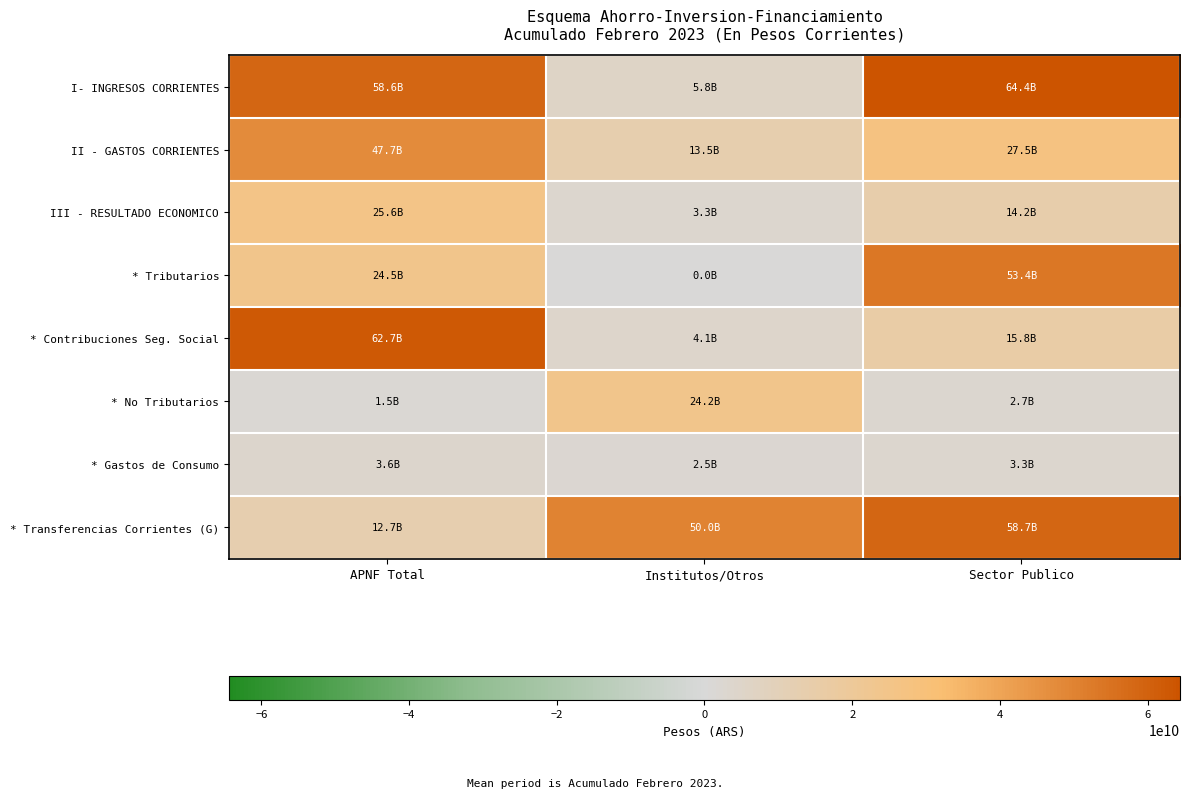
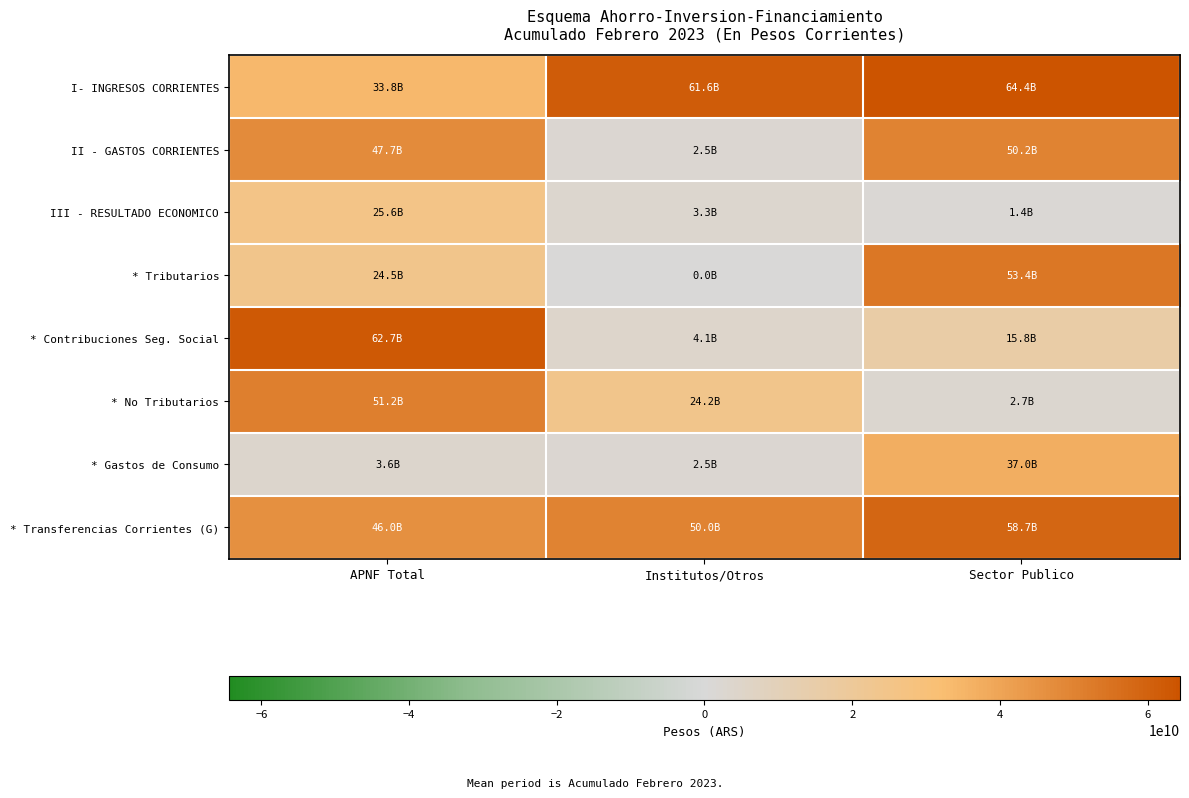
I- INGRESOS CORRIENTES, APNF Total: 58.6B -> 33.8B
I- INGRESOS CORRIENTES, Institutos/Otros: 5.8B -> 61.6B
II - GASTOS CORRIENTES, Institutos/Otros: 13.5B -> 2.5B
II - GASTOS CORRIENTES, Sector Publico: 27.5B -> 50.2B
III - RESULTADO ECONOMICO, Sector Publico: 14.2B -> 1.4B
* No Tributarios, APNF Total: 1.5B -> 51.2B
* Gastos de Consumo, Sector Publico: 3.3B -> 37.0B
* Transferencias Corrientes (G), APNF Total: 12.7B -> 46.0B
